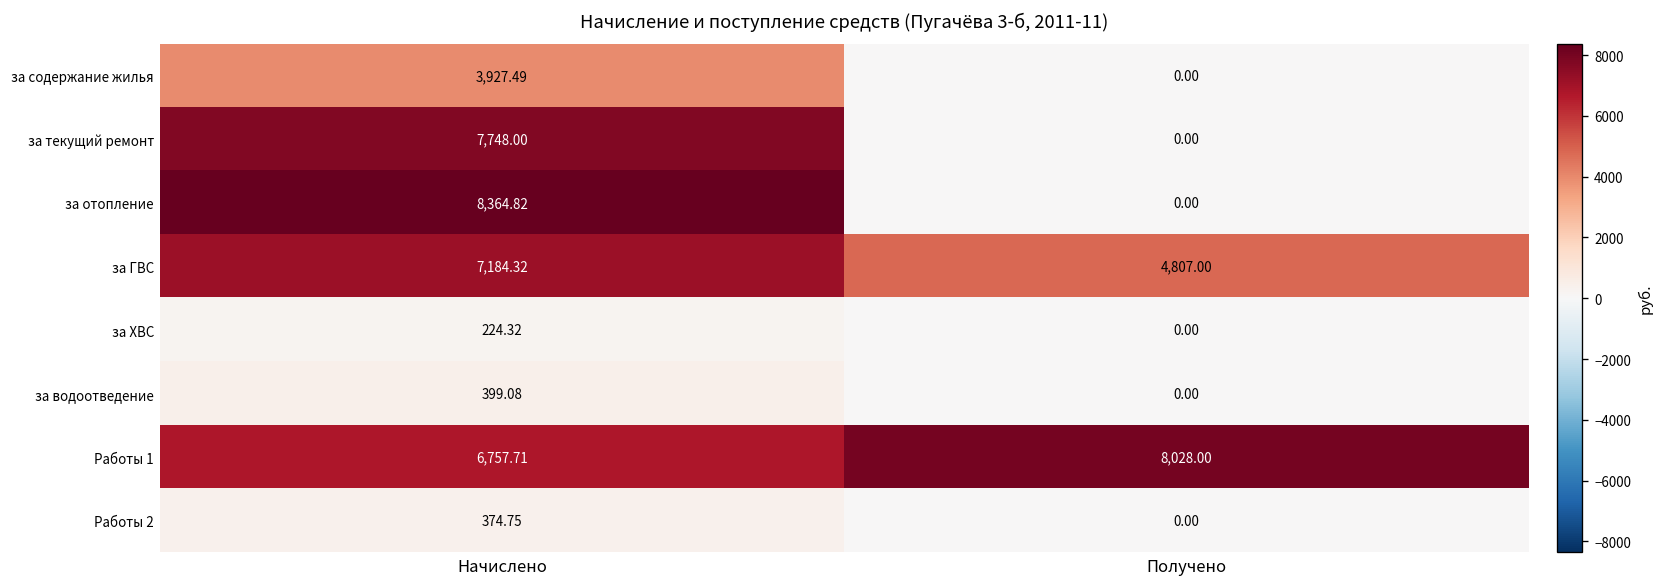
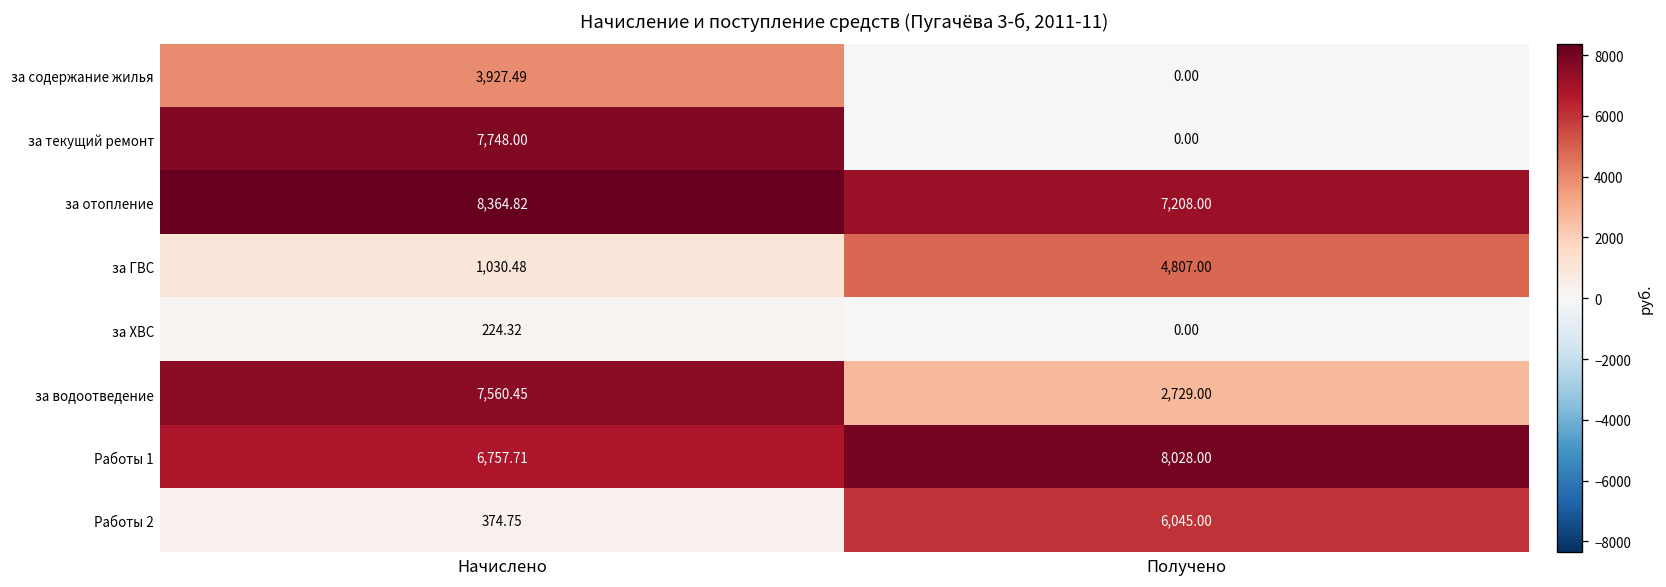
за отопление, Получено: 0.00 -> 7,208.00
за ГВС, Начислено: 7,184.32 -> 1,030.48
за водоотведение, Начислено: 399.08 -> 7,560.45
за водоотведение, Получено: 0.00 -> 2,729.00
Работы 2, Получено: 0.00 -> 6,045.00
